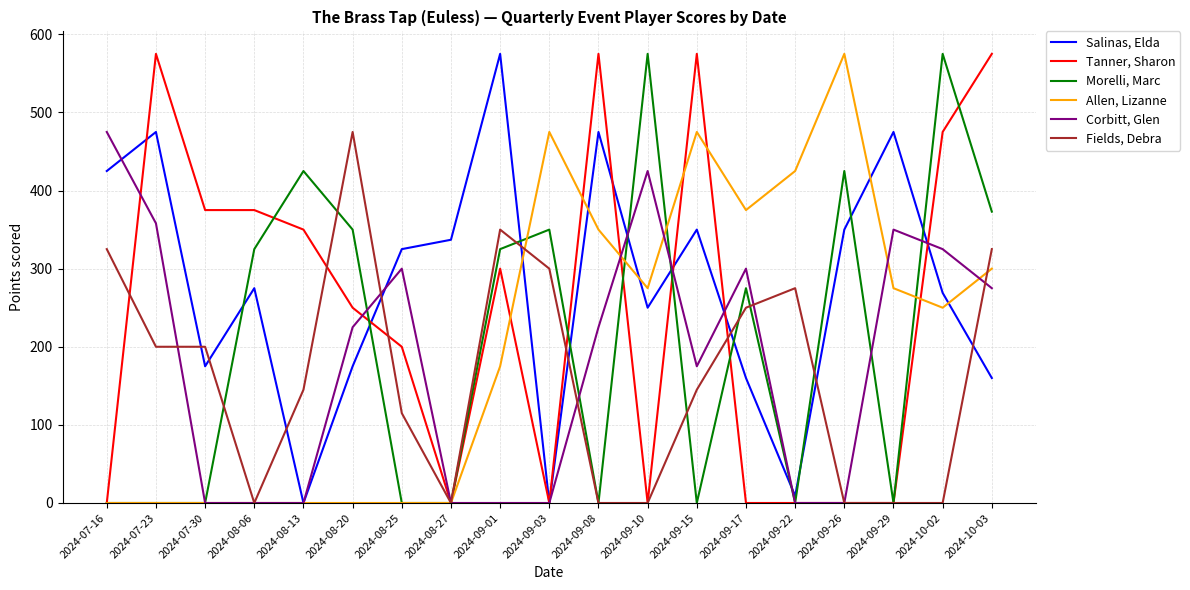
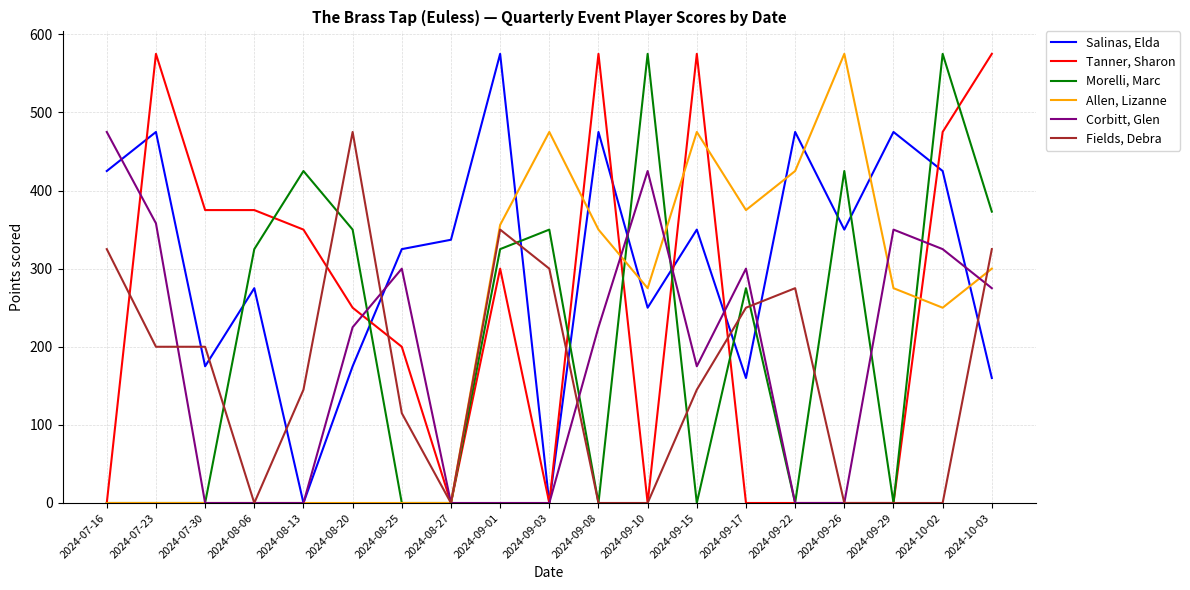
Allen, Lizanne, 2024-09-01: 180 -> 360
Salinas, Elda, 2024-09-22: 10 -> 480
Salinas, Elda, 2024-10-02: 270 -> 430
